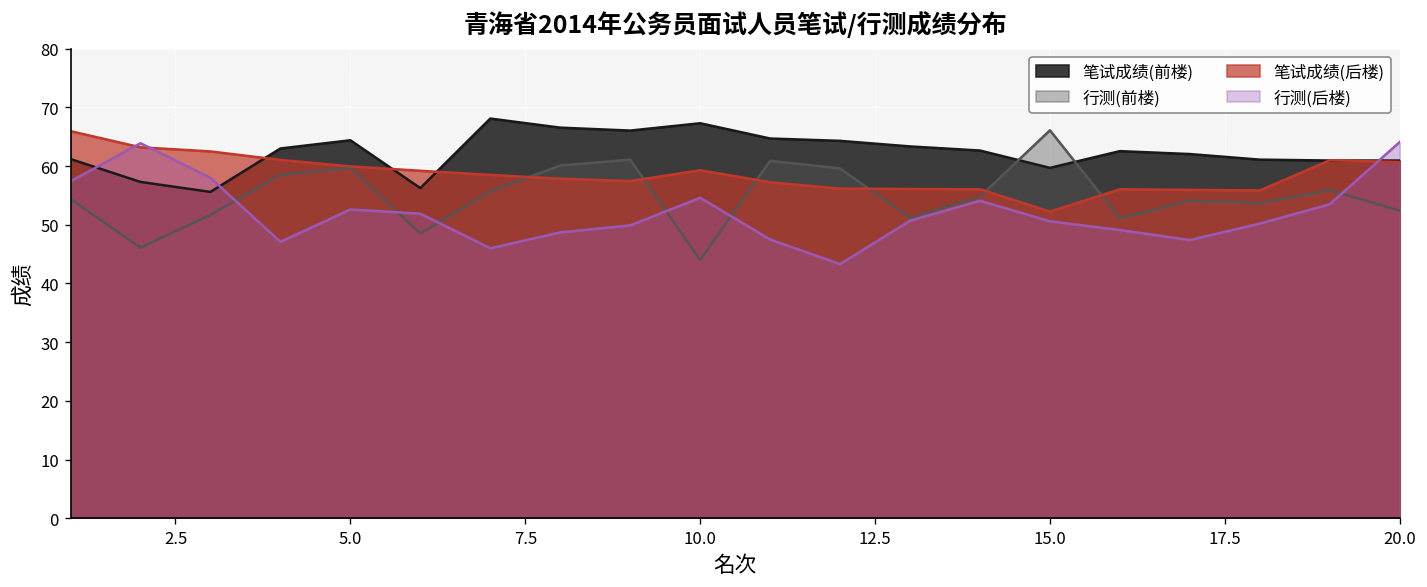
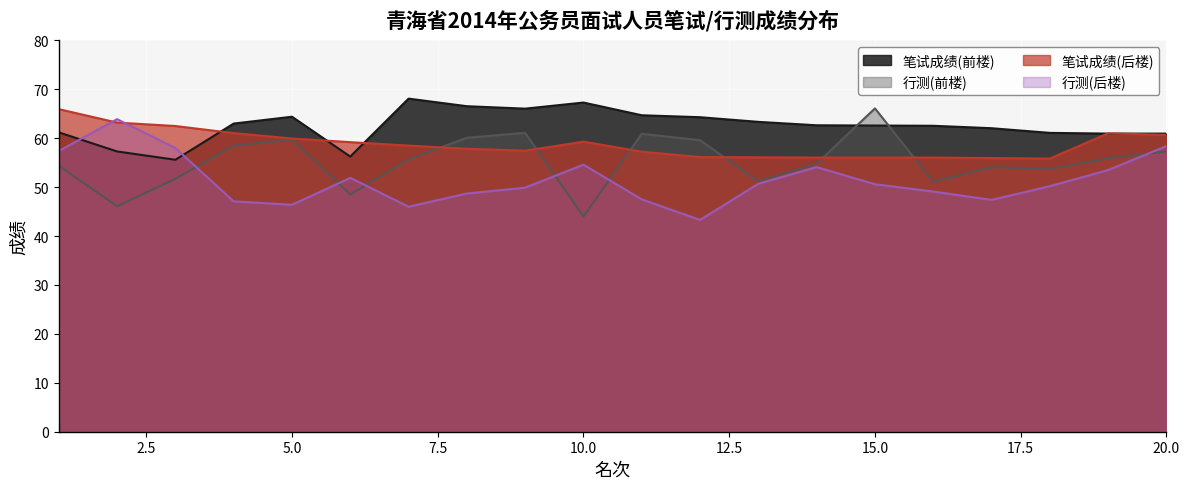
行测(后楼), 5.0: 53 -> 46
笔试成绩(前楼), 15.0: 60 -> 63
笔试成绩(后楼), 15.0: 52 -> 56
行测(前楼), 20.0: 52 -> 57
行测(后楼), 20.0: 64 -> 58
